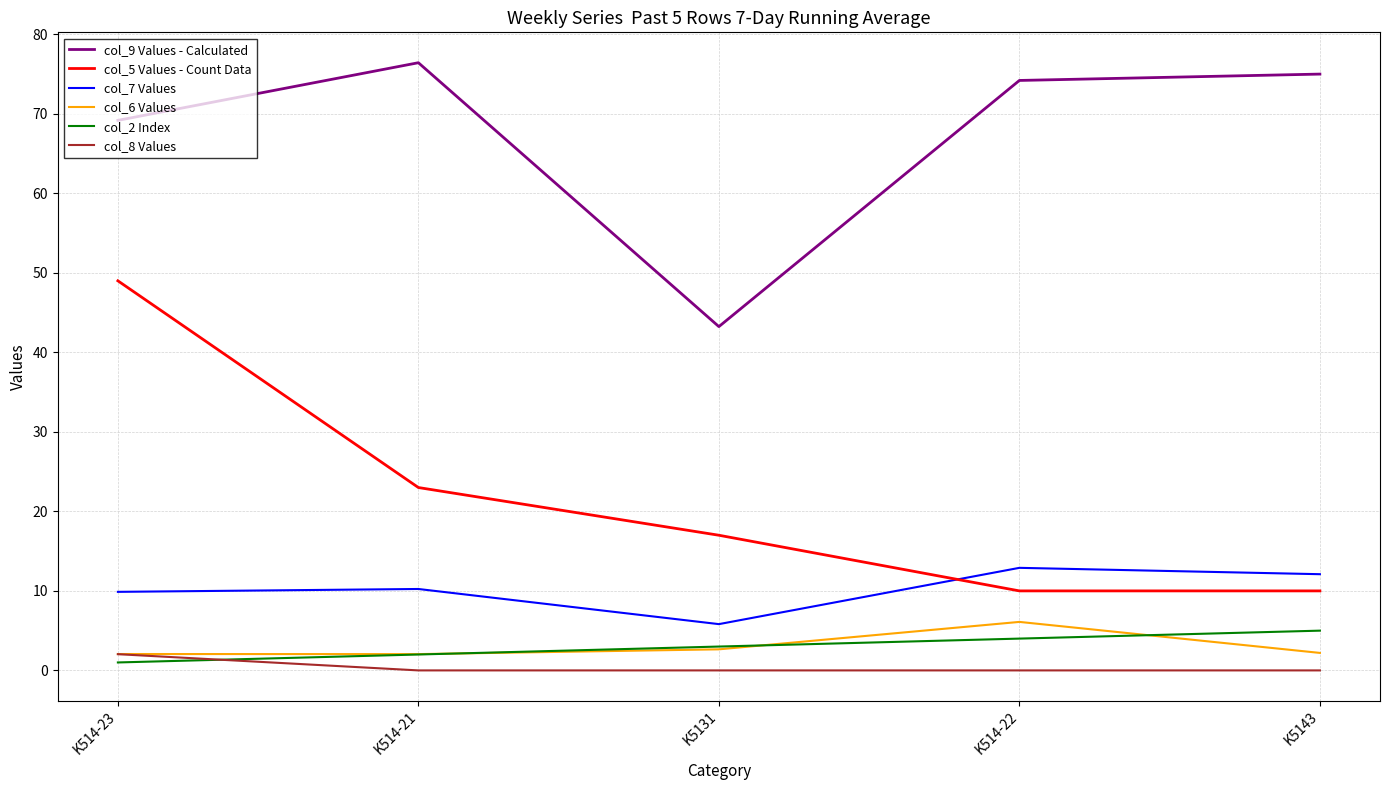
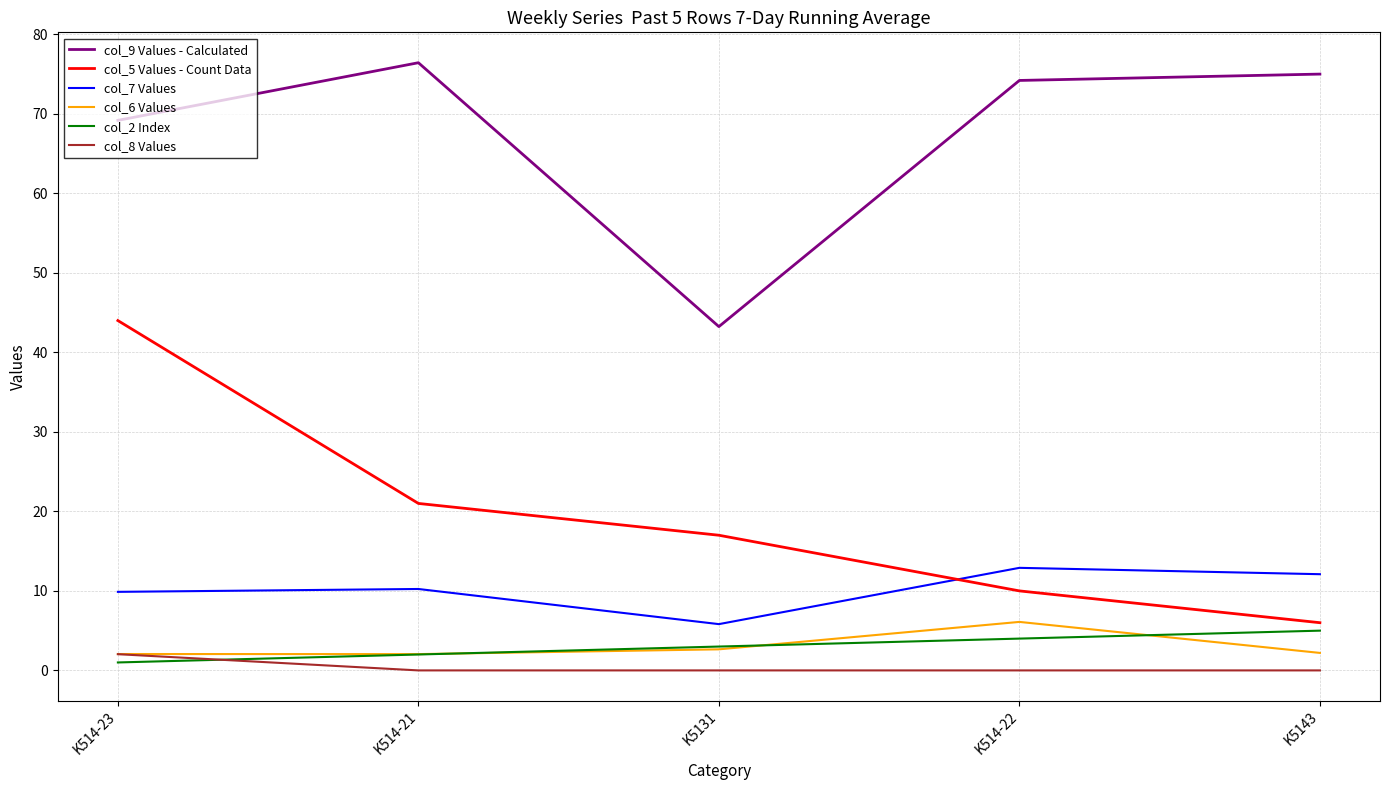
col_5 Values - Count Data, K514-23: 49 -> 44
col_5 Values - Count Data, K514-21: 23 -> 21
col_5 Values - Count Data, K5143: 10 -> 6
